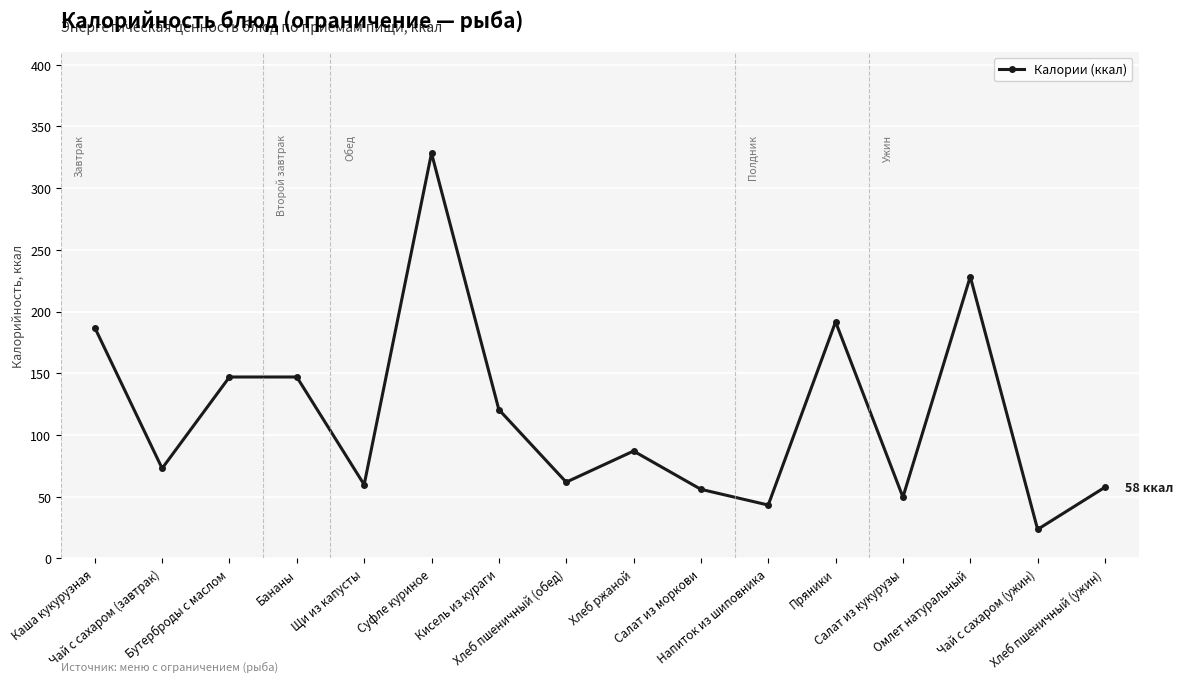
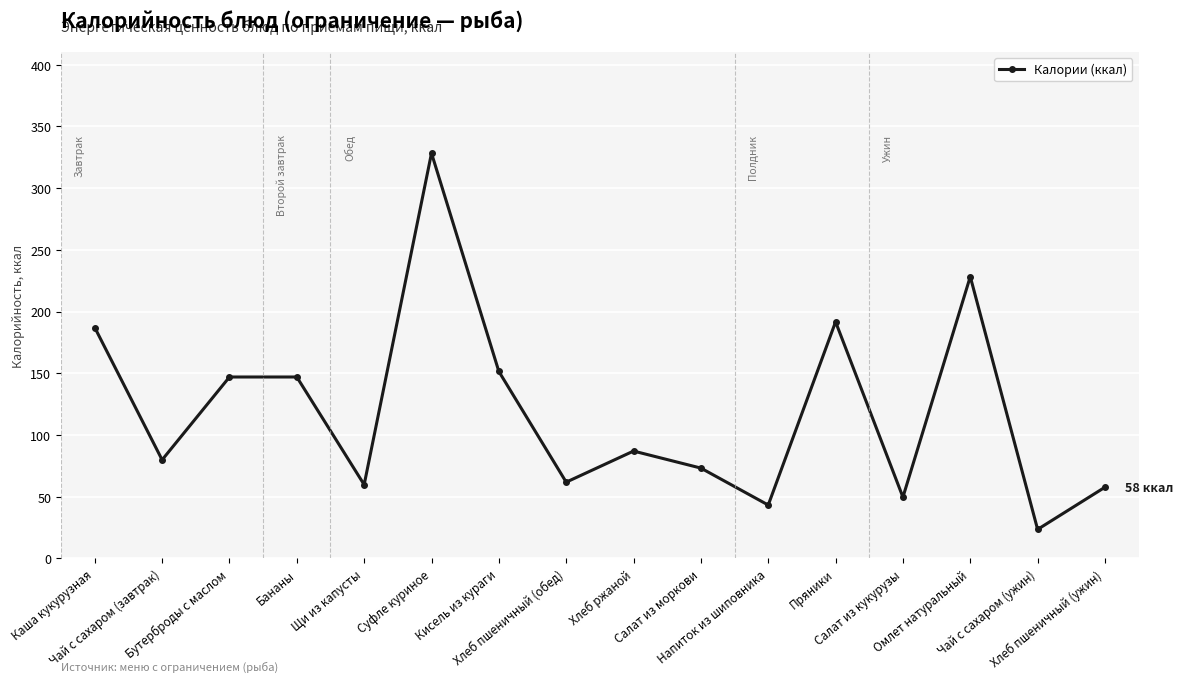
Чай с сахаром (завтрак): 73 -> 80
Кисель из кураги: 121 -> 152
Салат из моркови: 56 -> 73
